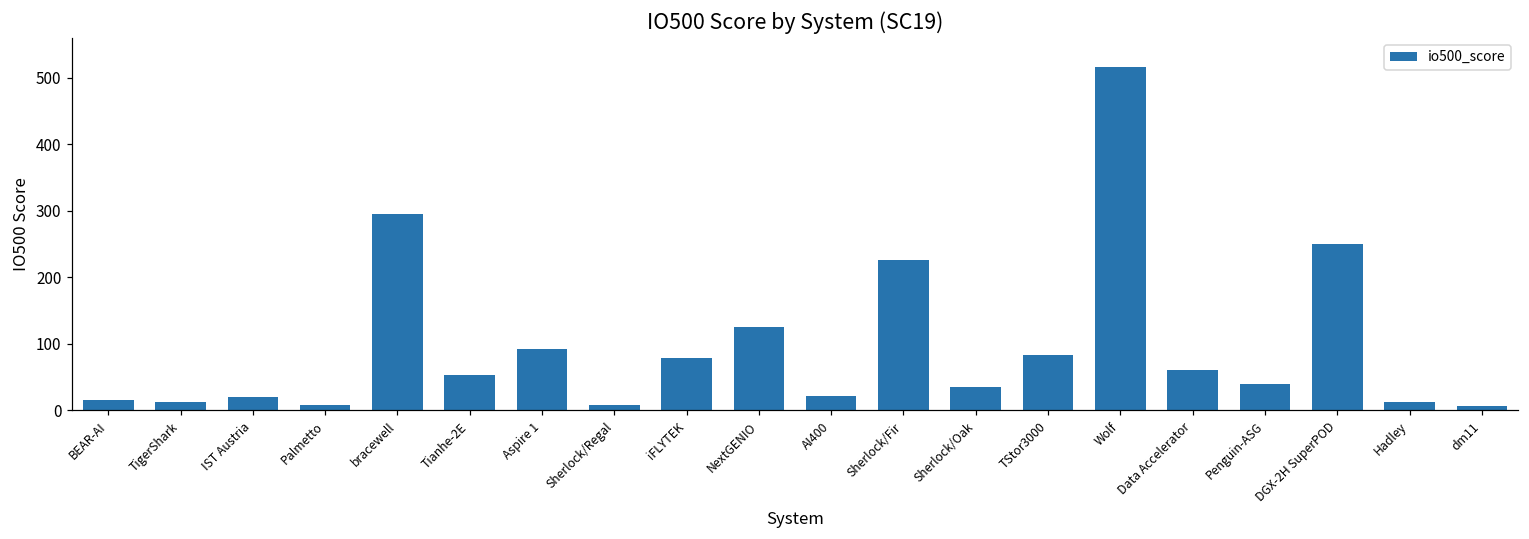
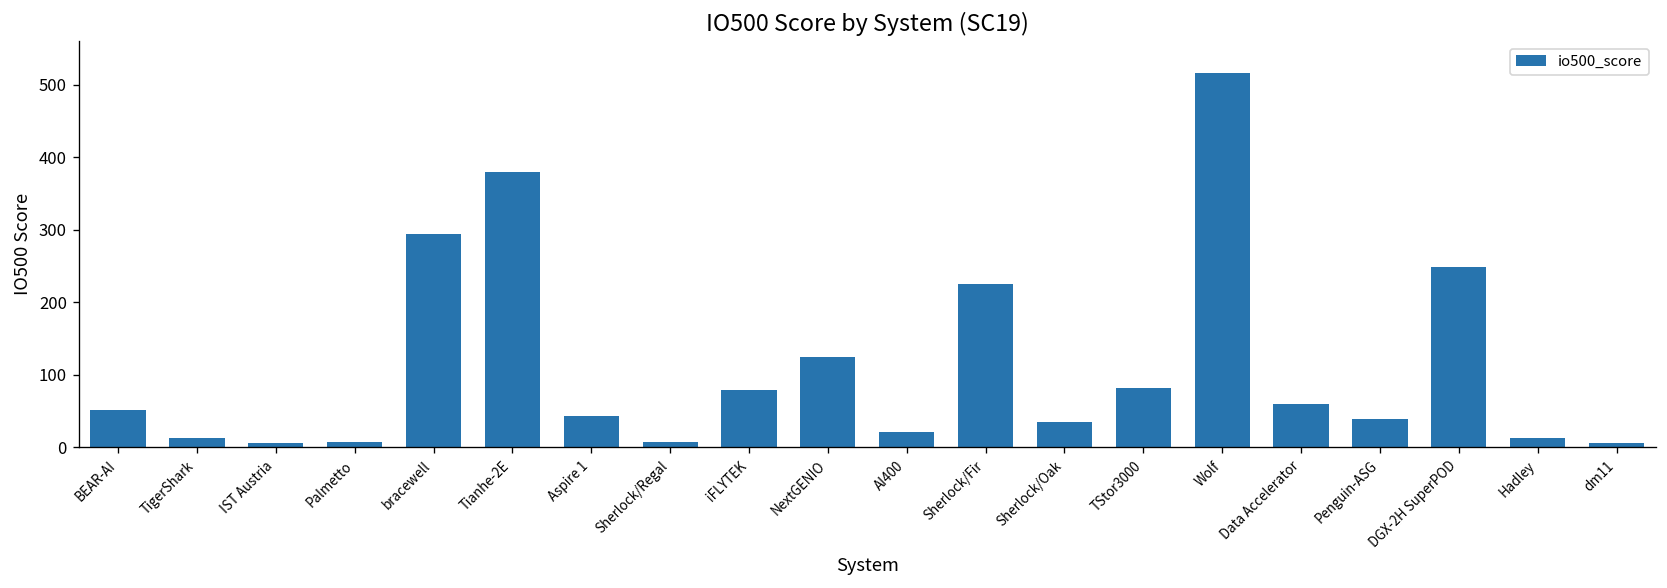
BEAR-AI: 20 -> 50
IST Austria: 20 -> 10
Tianhe-2E: 50 -> 380
Aspire 1: 90 -> 40
